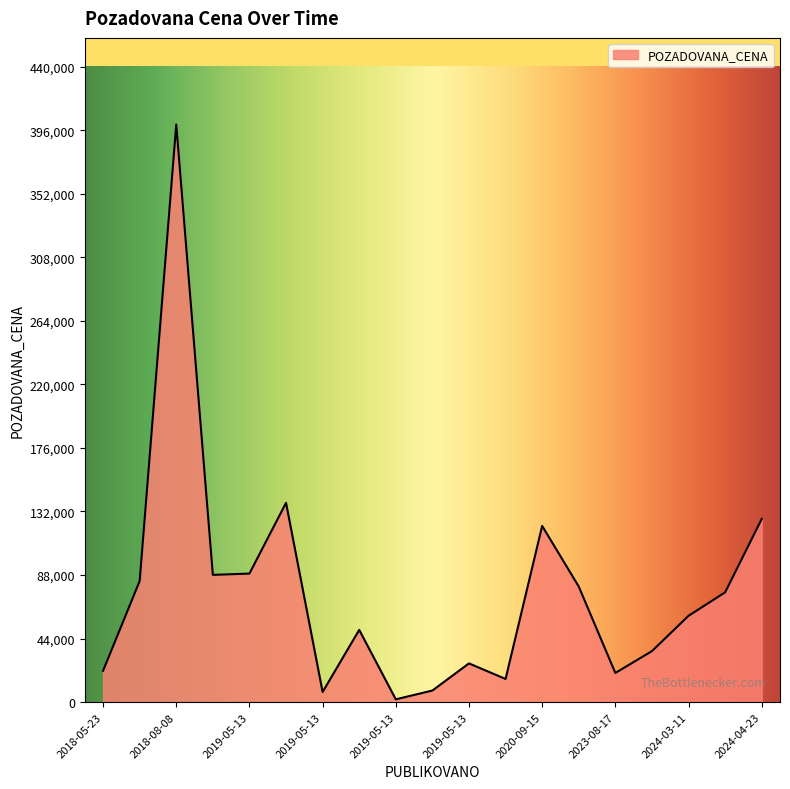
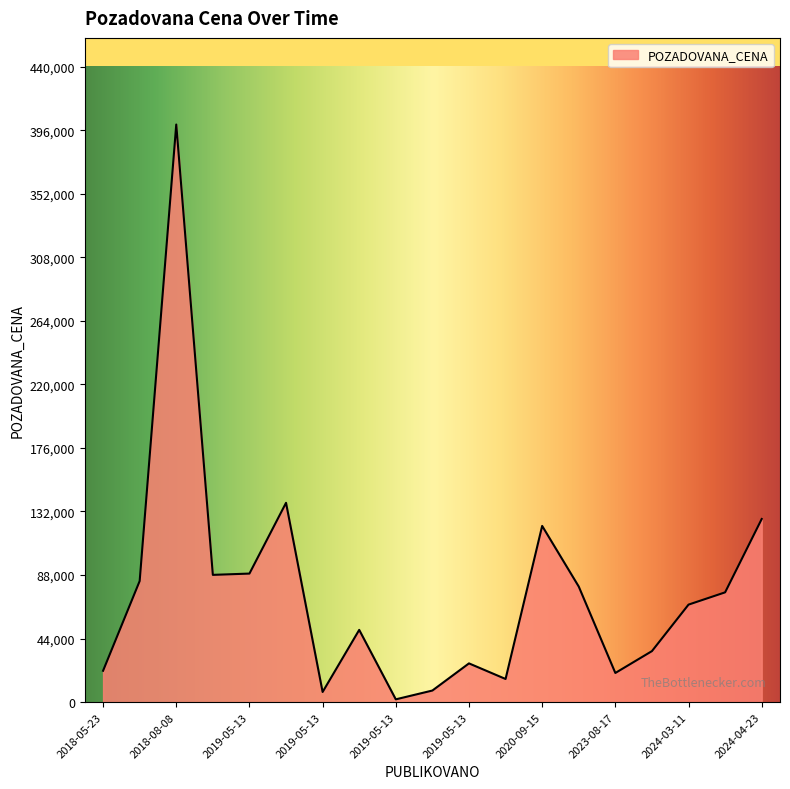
2024-03-11: 60,000 -> 68,000
